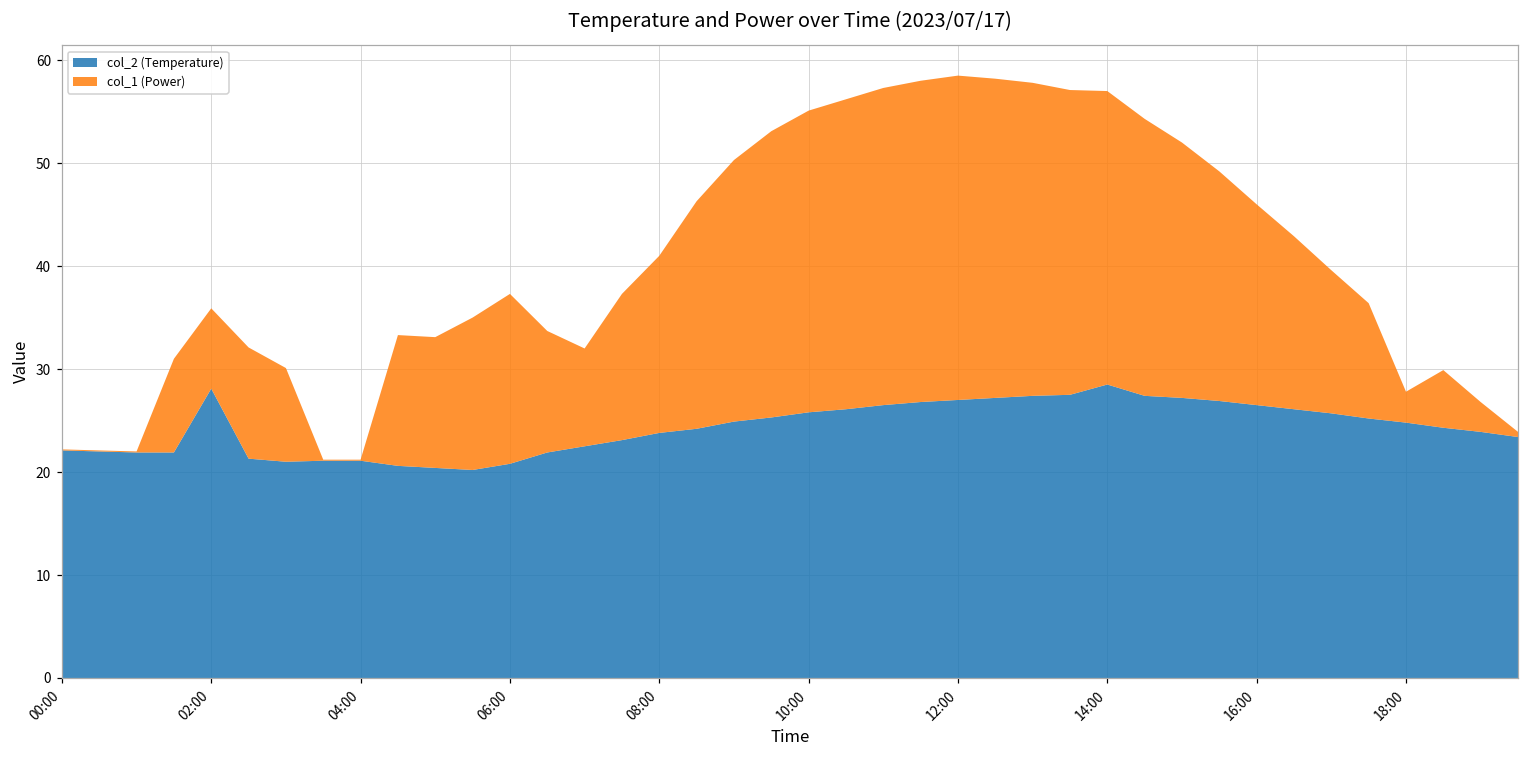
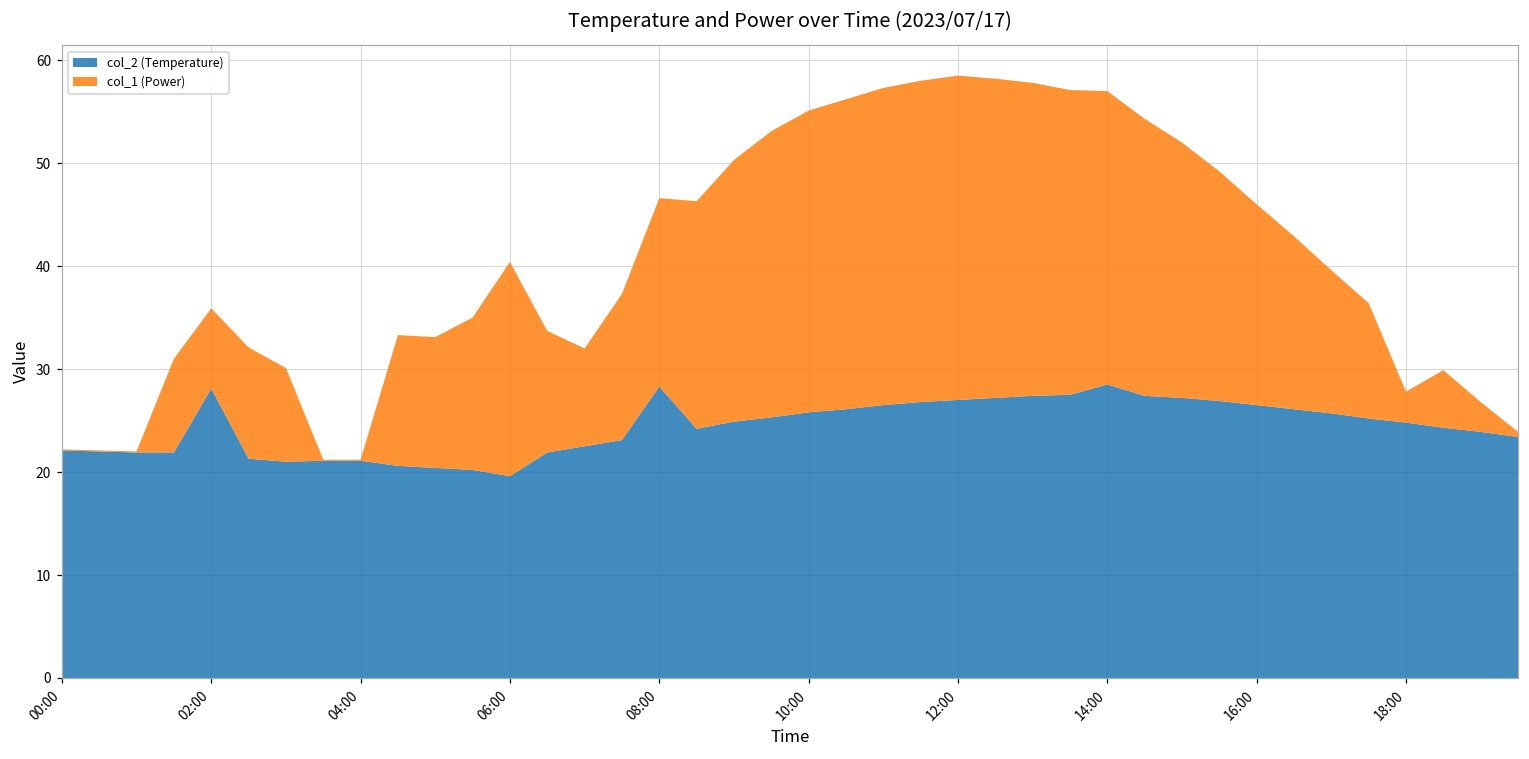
col_2 (Temperature), 06:00: 21 -> 20
col_1 (Power), 06:00: 16 -> 21
col_2 (Temperature), 08:00: 24 -> 28
col_1 (Power), 08:00: 17 -> 18
